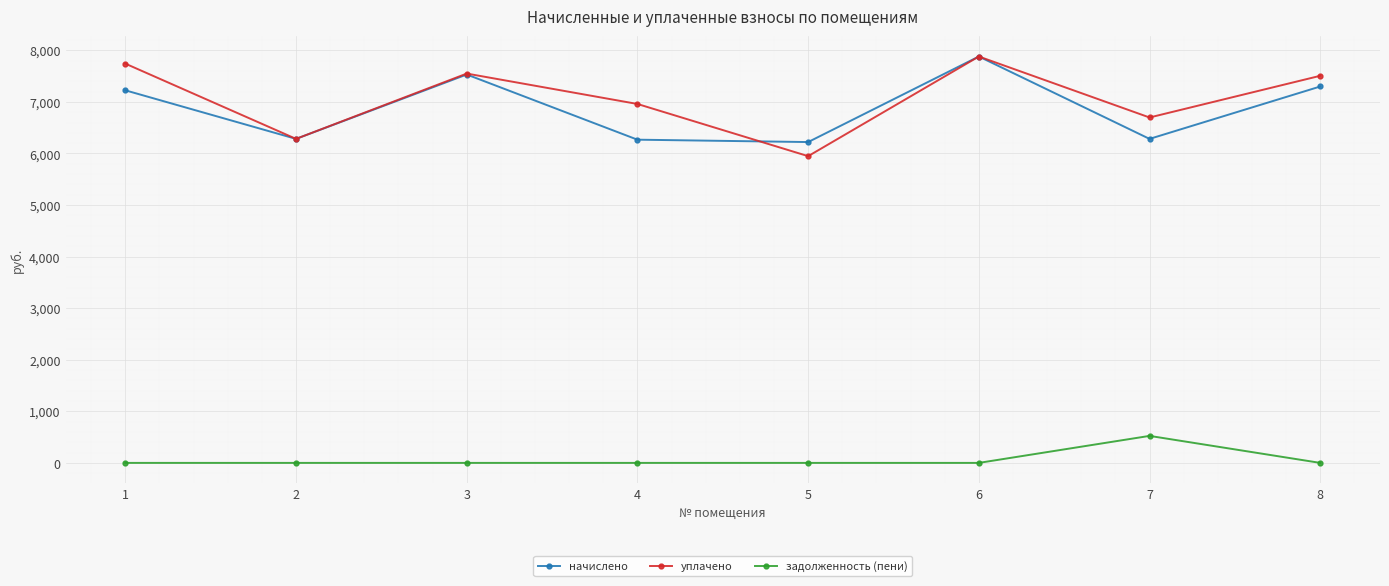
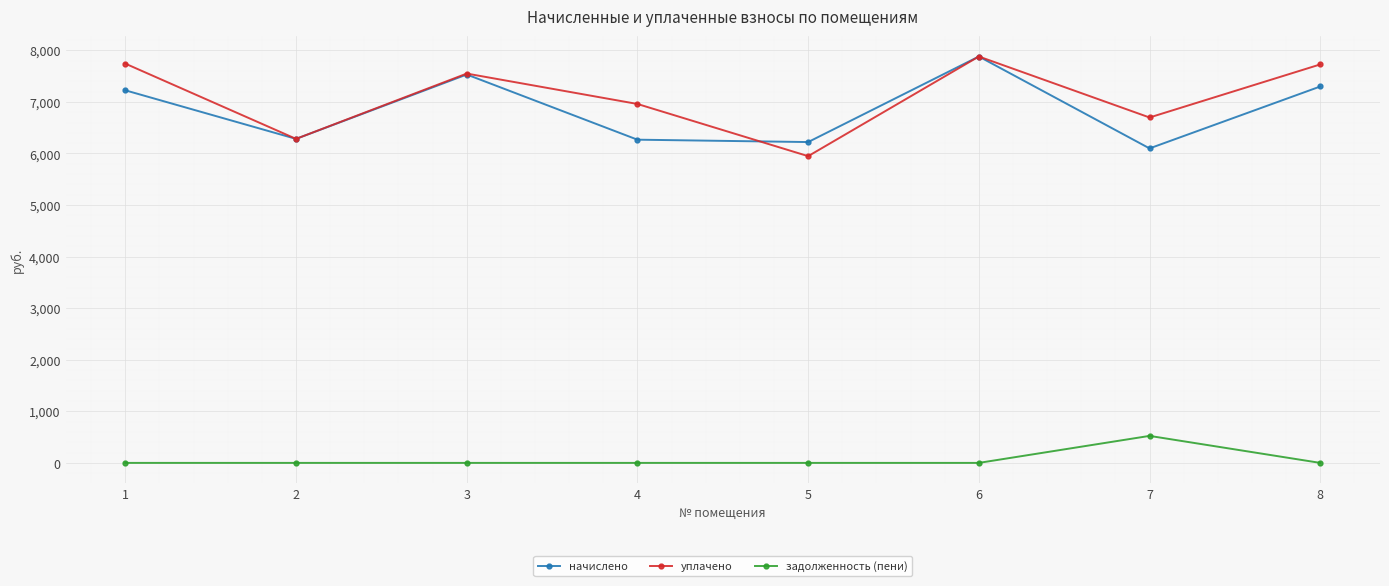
начислено, 7: 6,300 -> 6,100
уплачено, 8: 7,500 -> 7,700
